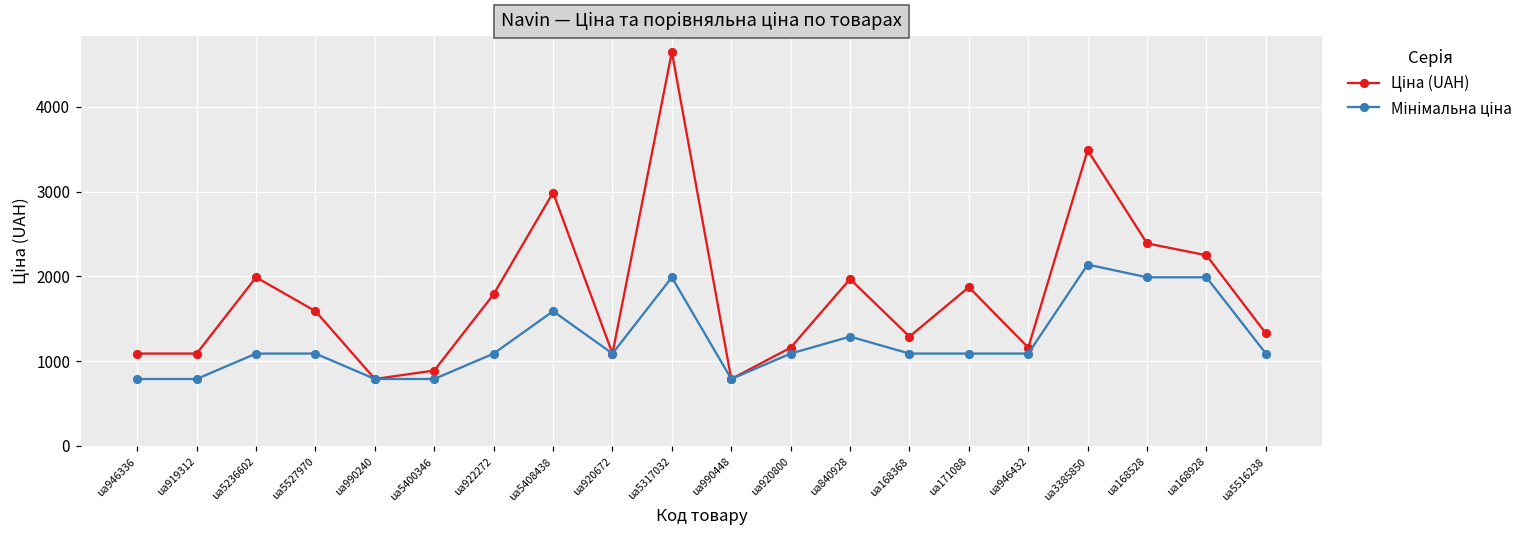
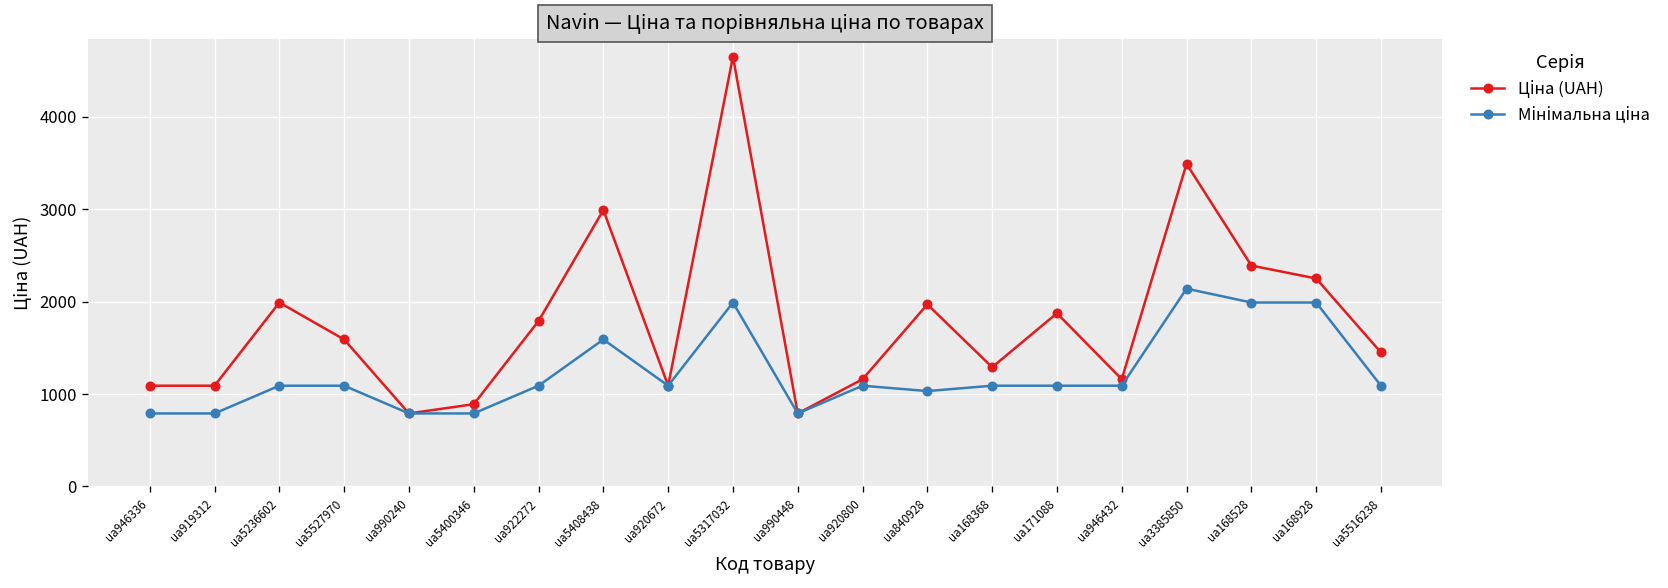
Мінімальна ціна, ua840928: 1300 -> 1000
Ціна (UAH), ua5516238: 1300 -> 1500
